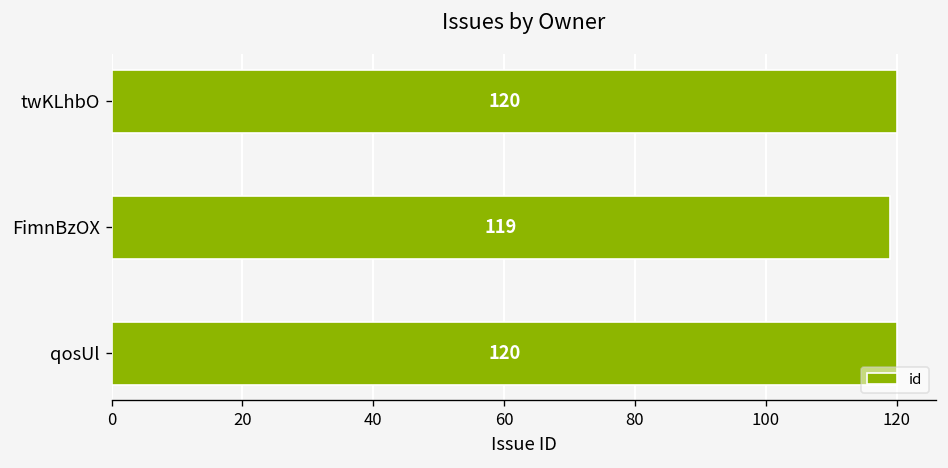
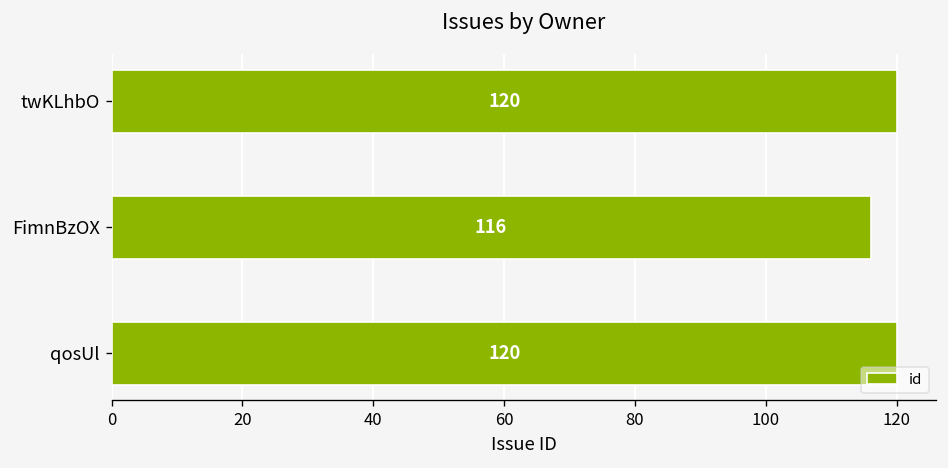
FimnBzOX: 119 -> 116
